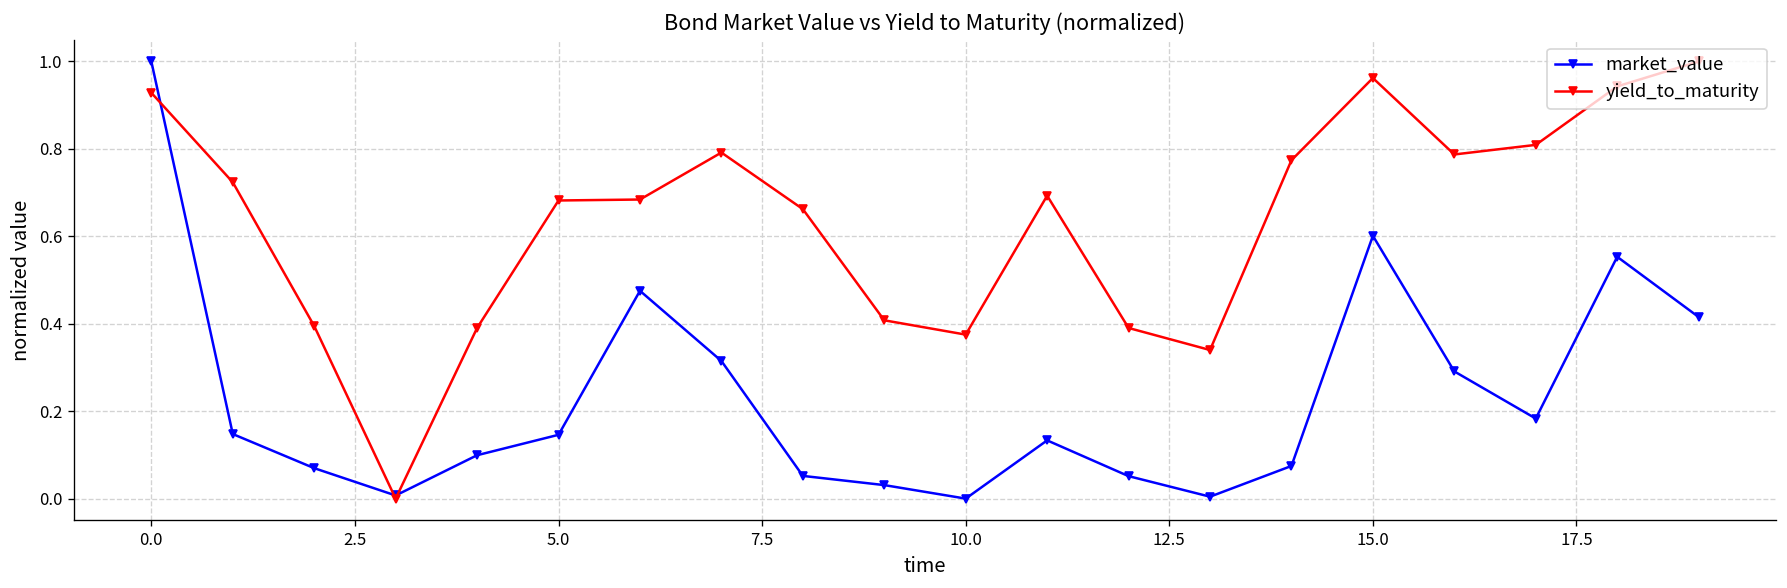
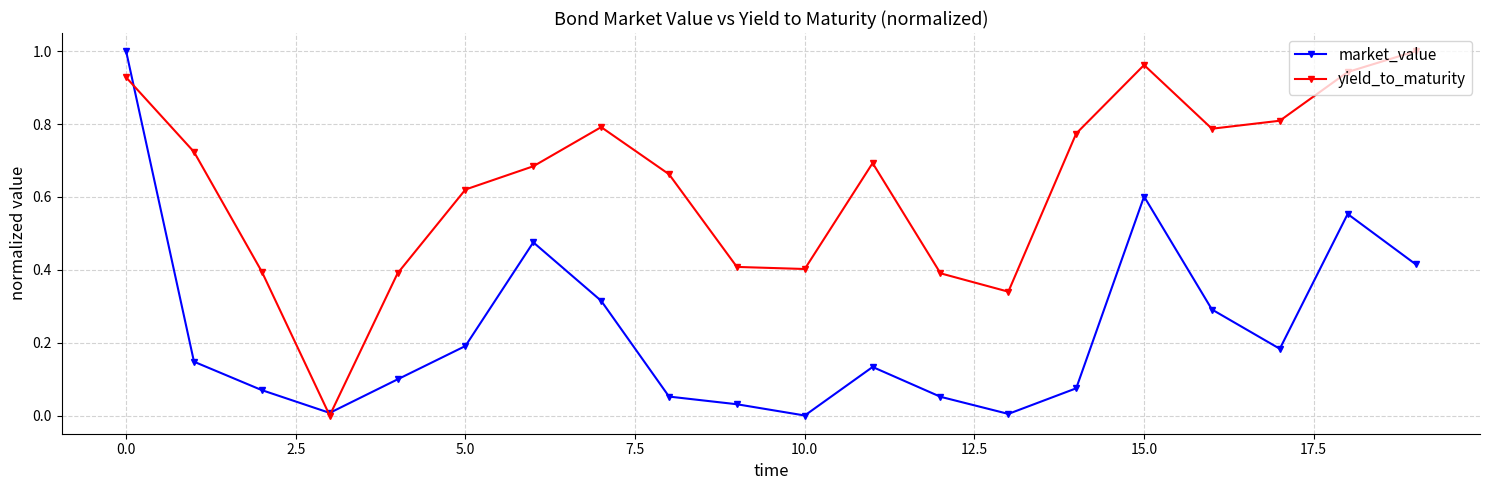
market_value, 5.0: 0.15 -> 0.19
yield_to_maturity, 5.0: 0.68 -> 0.62
yield_to_maturity, 10.0: 0.38 -> 0.40
